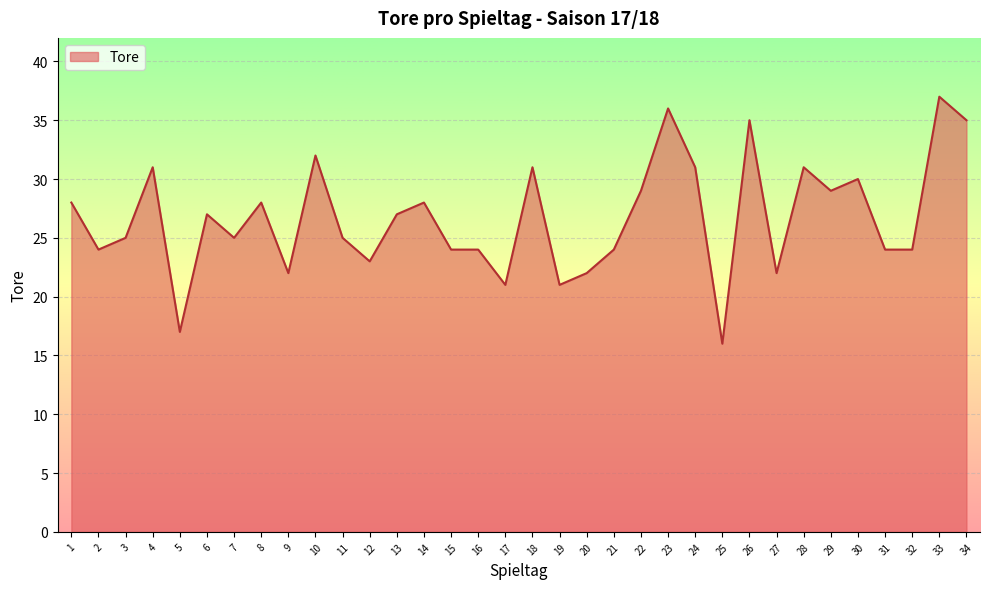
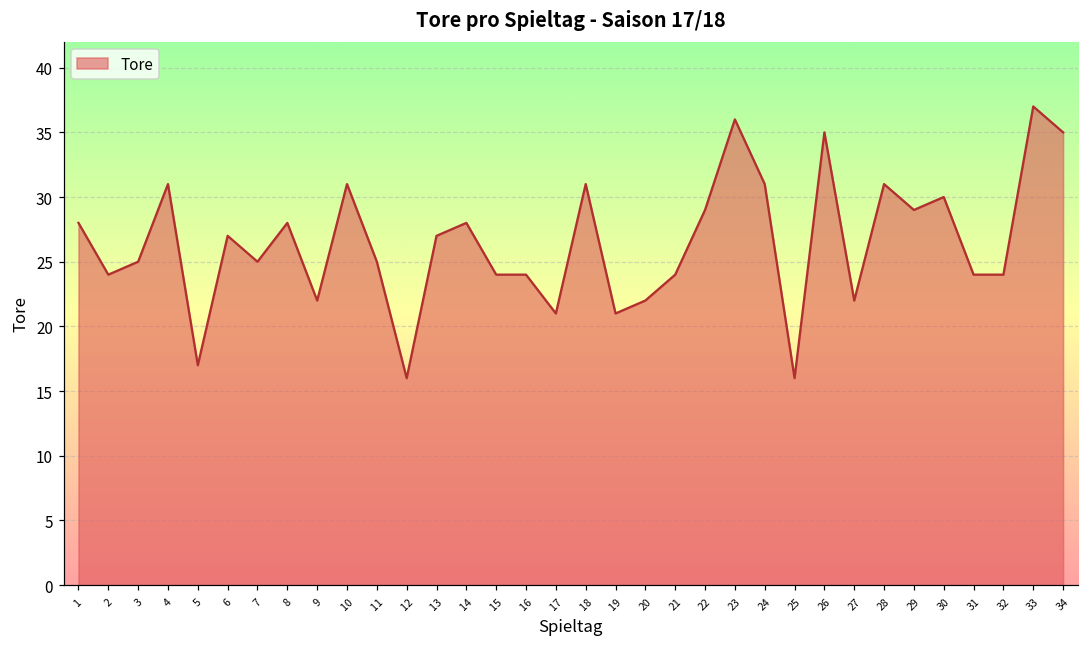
10: 32 -> 31
12: 23 -> 16
